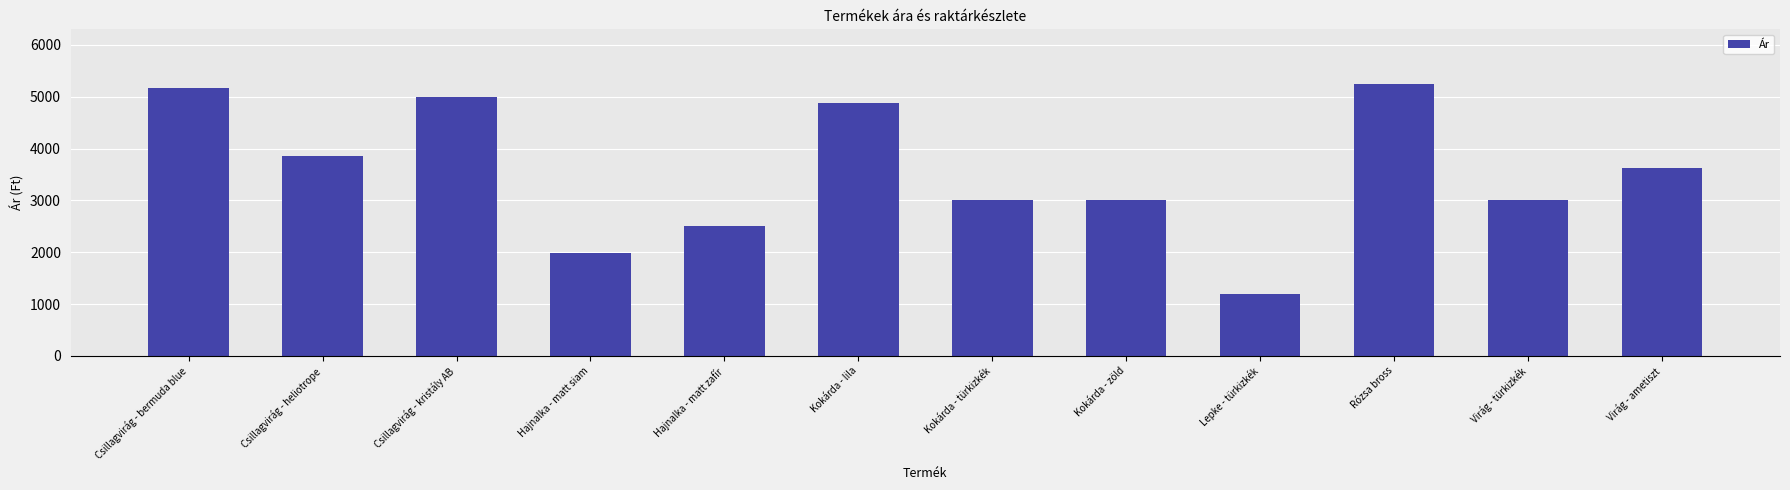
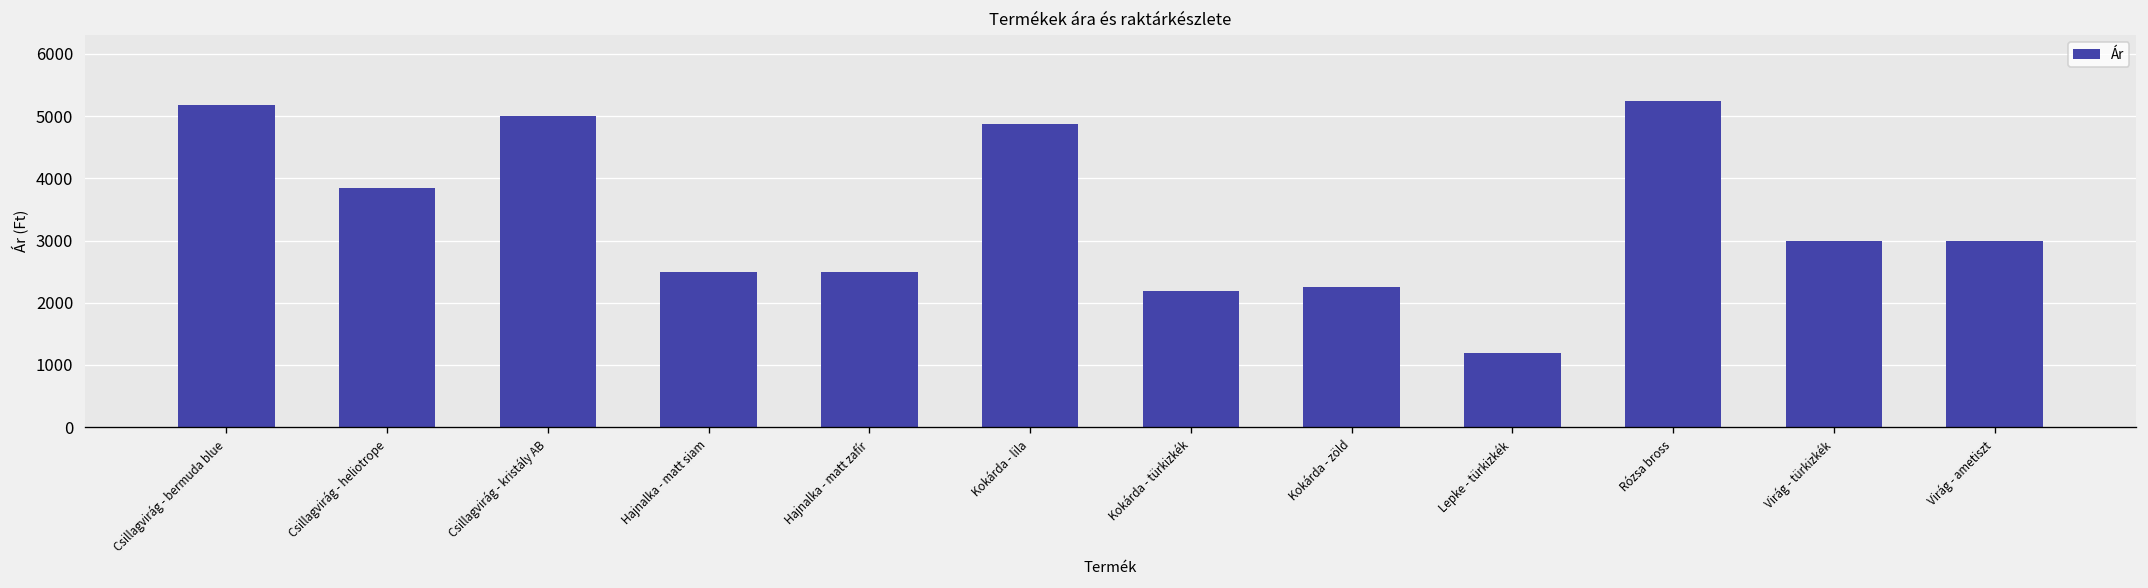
Hajnalka - matt siam: 2000 -> 2500
Kokárda - türkizkék: 3000 -> 2200
Kokárda - zöld: 3000 -> 2300
Virág - ametiszt: 3600 -> 3000
